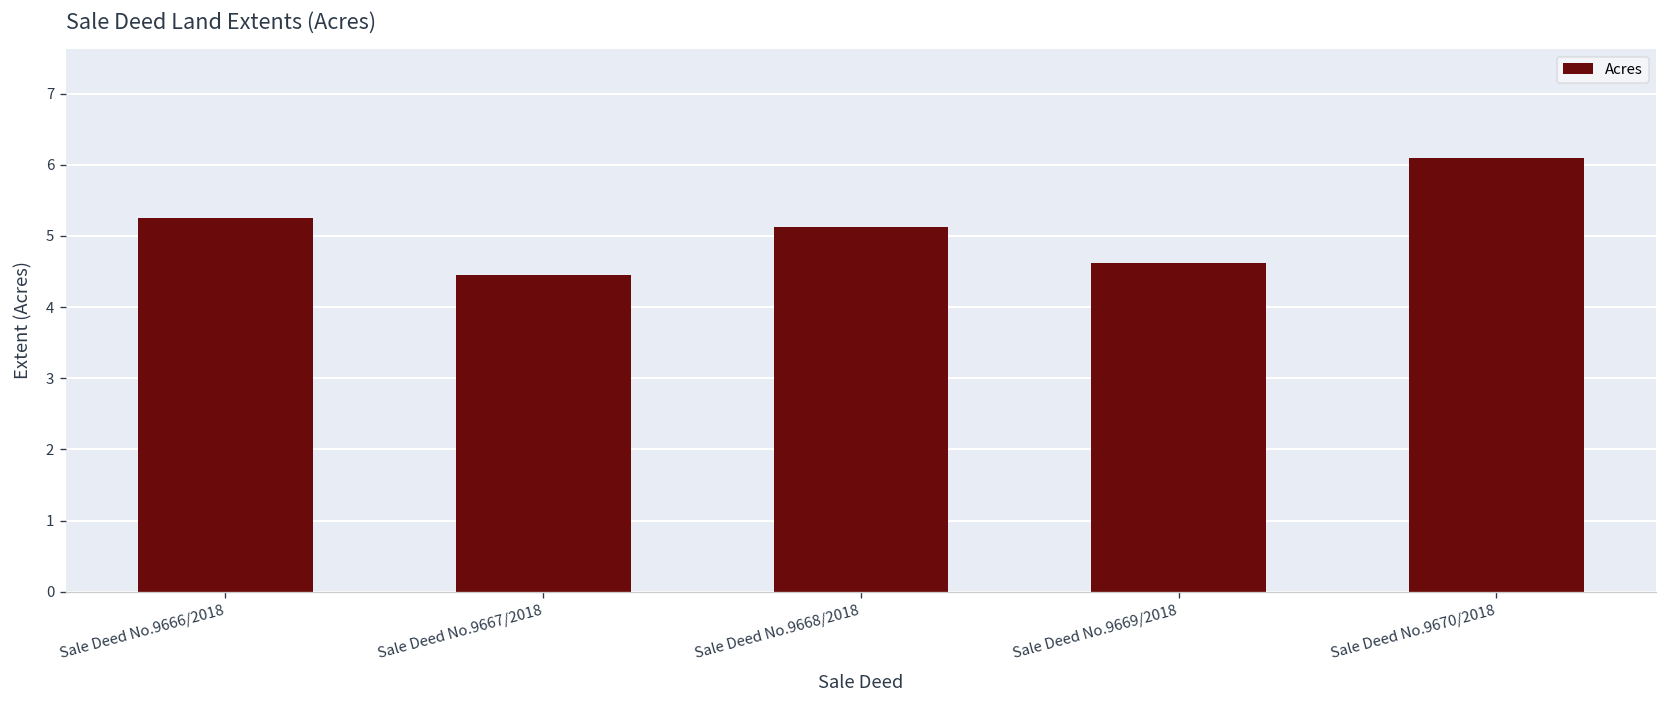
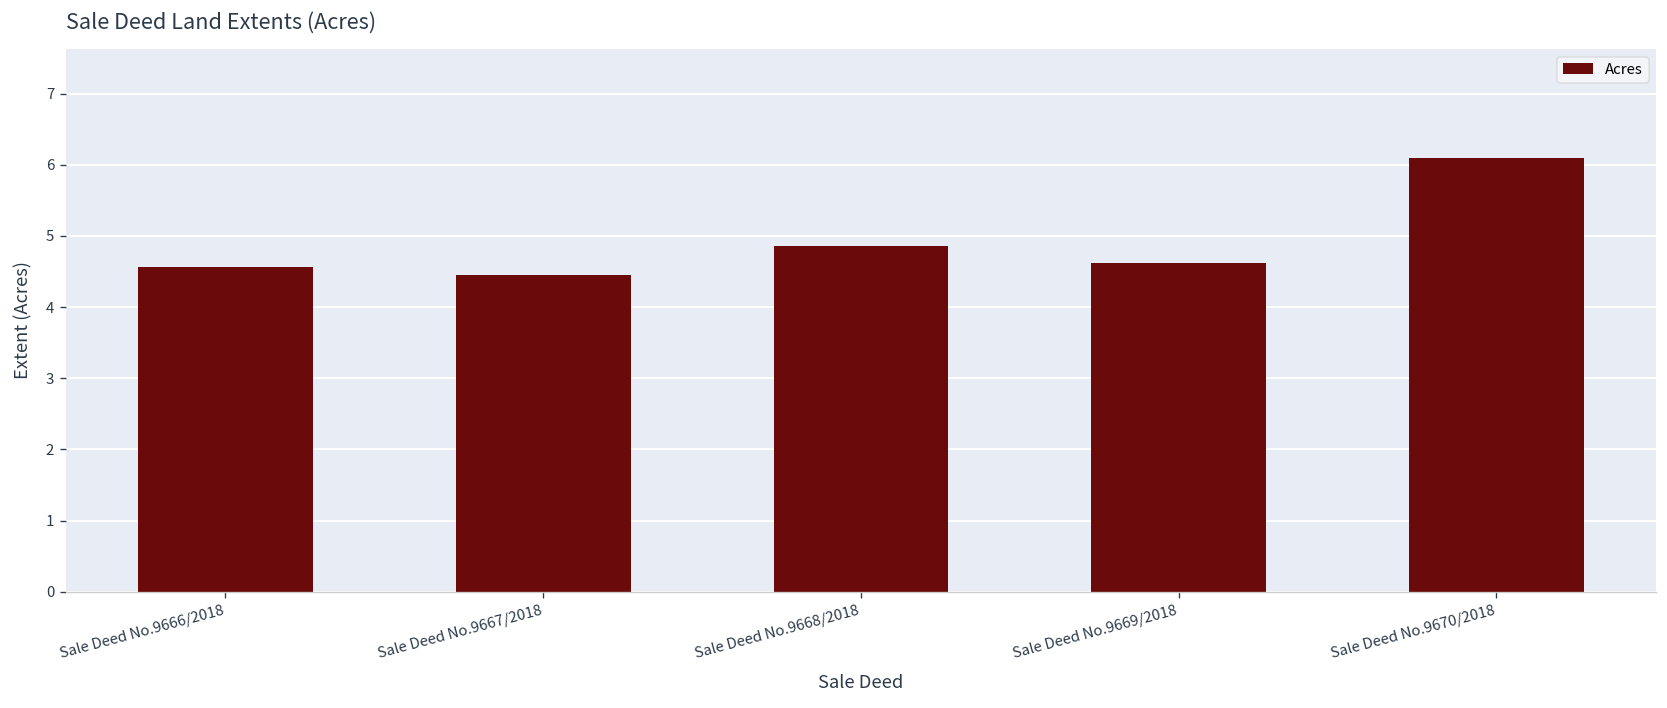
Sale Deed No.9666/2018: 5.3 -> 4.6
Sale Deed No.9668/2018: 5.1 -> 4.9
